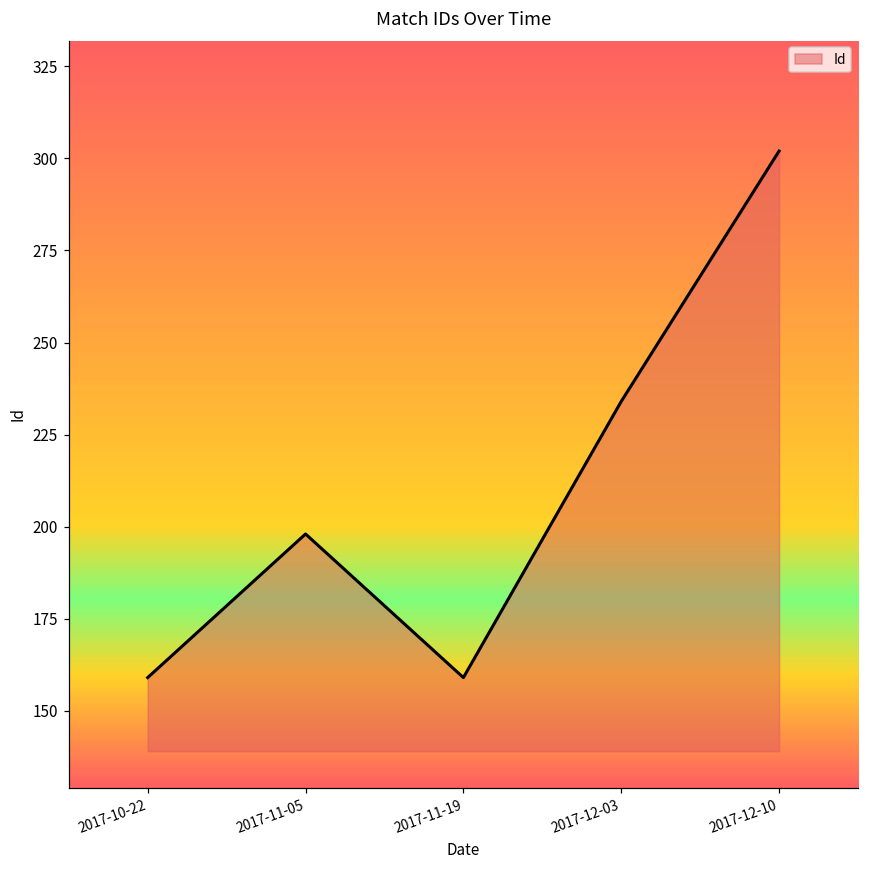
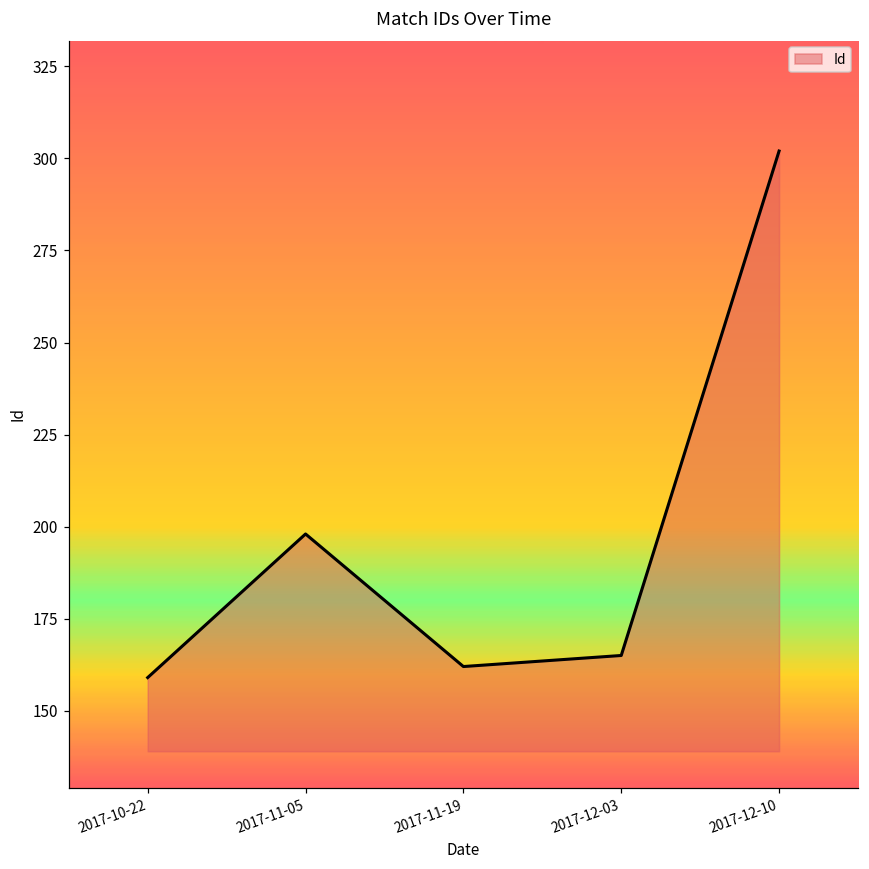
2017-11-19: 159 -> 162
2017-12-03: 234 -> 165
